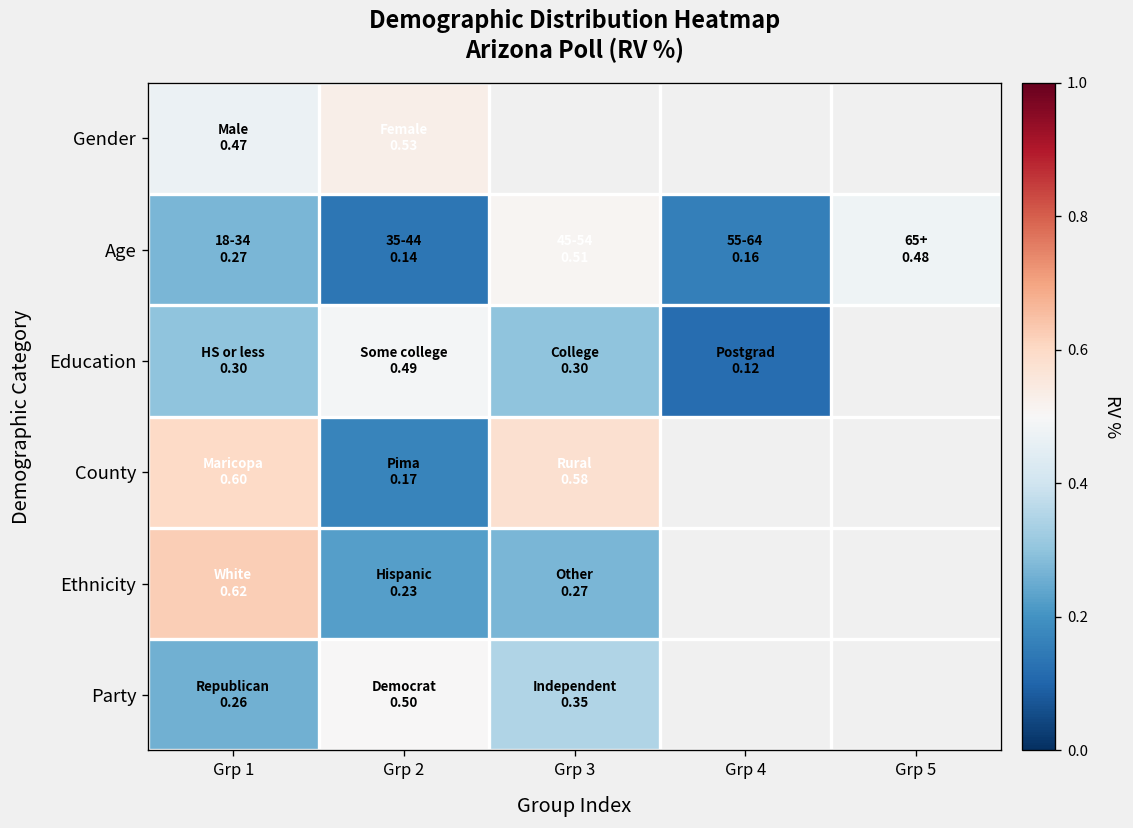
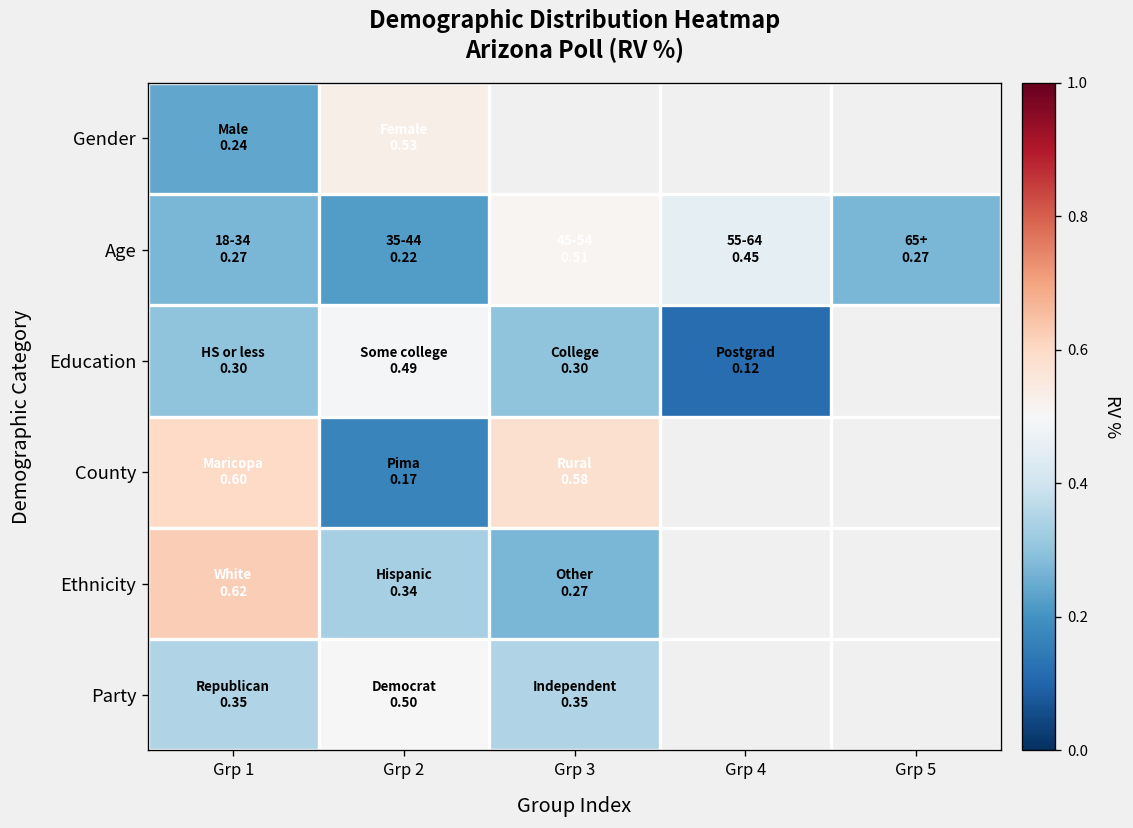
Gender, Grp 1: 0.47 -> 0.24
Age, Grp 2: 0.14 -> 0.22
Age, Grp 4: 0.16 -> 0.45
Age, Grp 5: 0.48 -> 0.27
Ethnicity, Grp 2: 0.23 -> 0.34
Party, Grp 1: 0.26 -> 0.35
